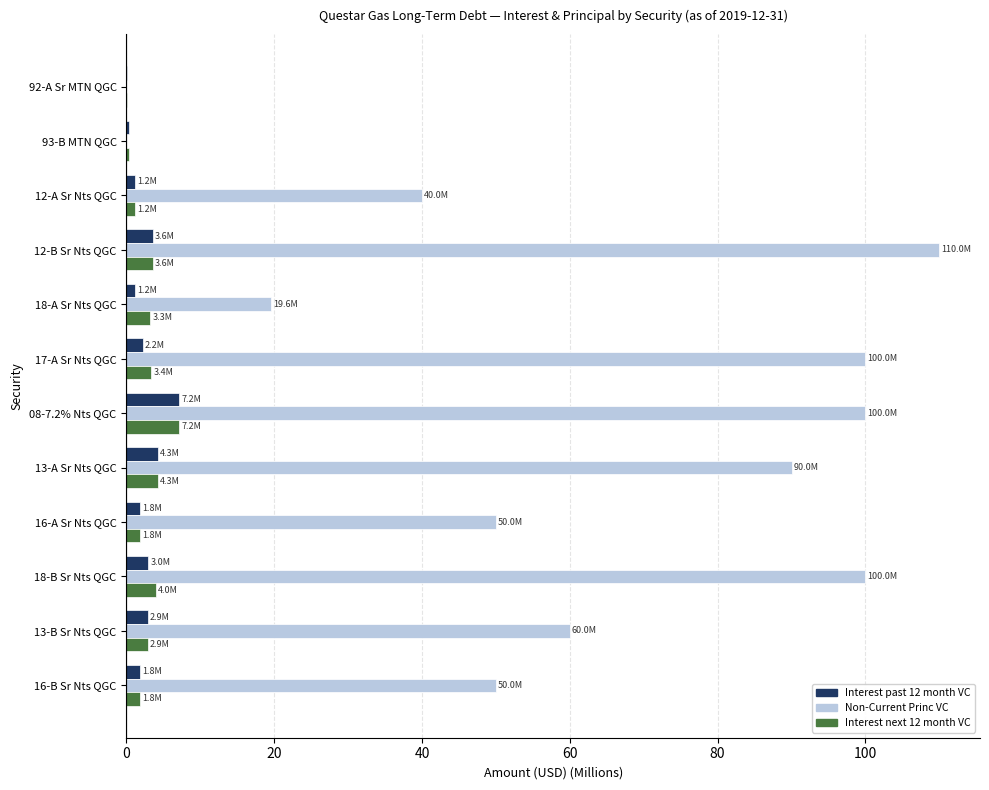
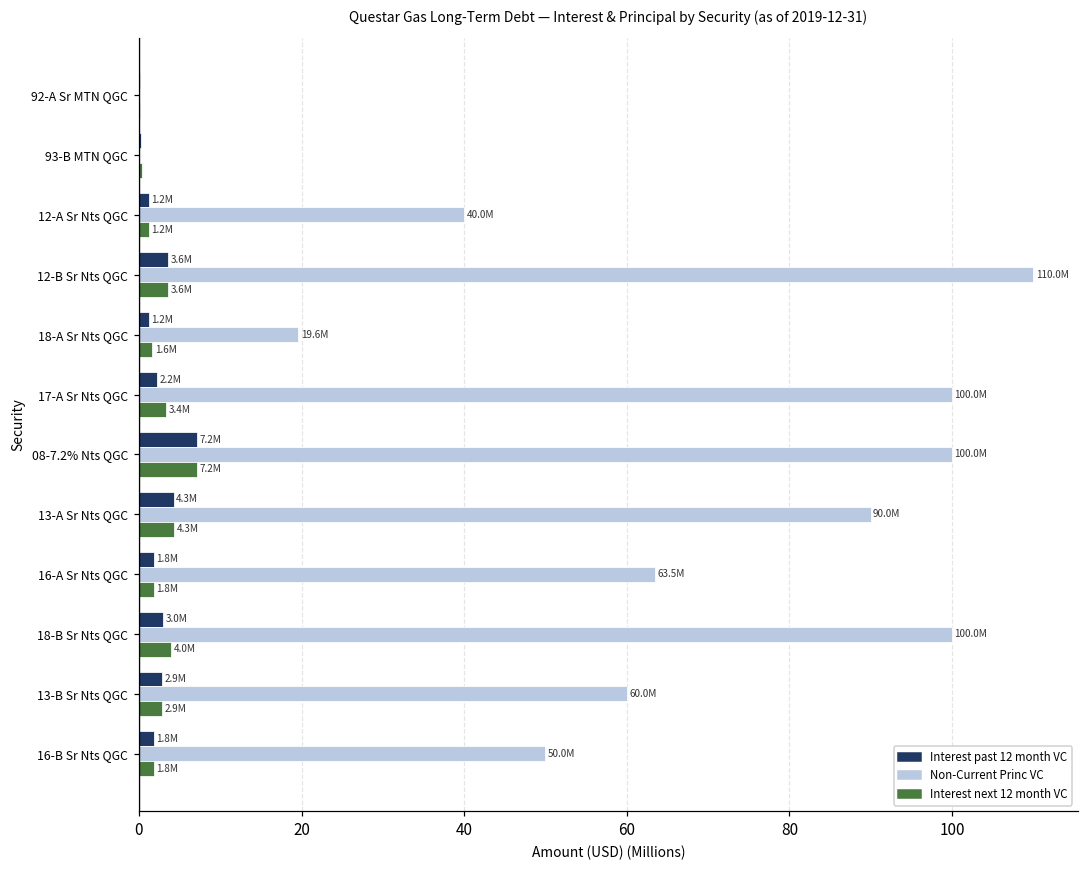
Interest next 12 month VC, 18-A Sr Nts QGC: 3.3M -> 1.6M
Non-Current Princ VC, 16-A Sr Nts QGC: 50.0M -> 63.5M
